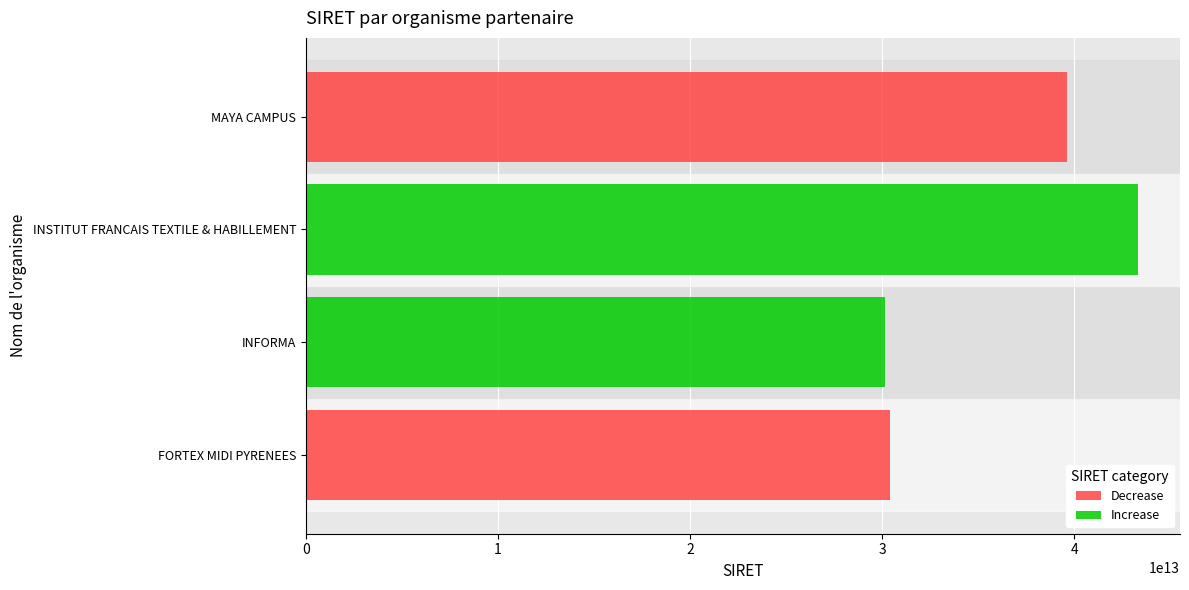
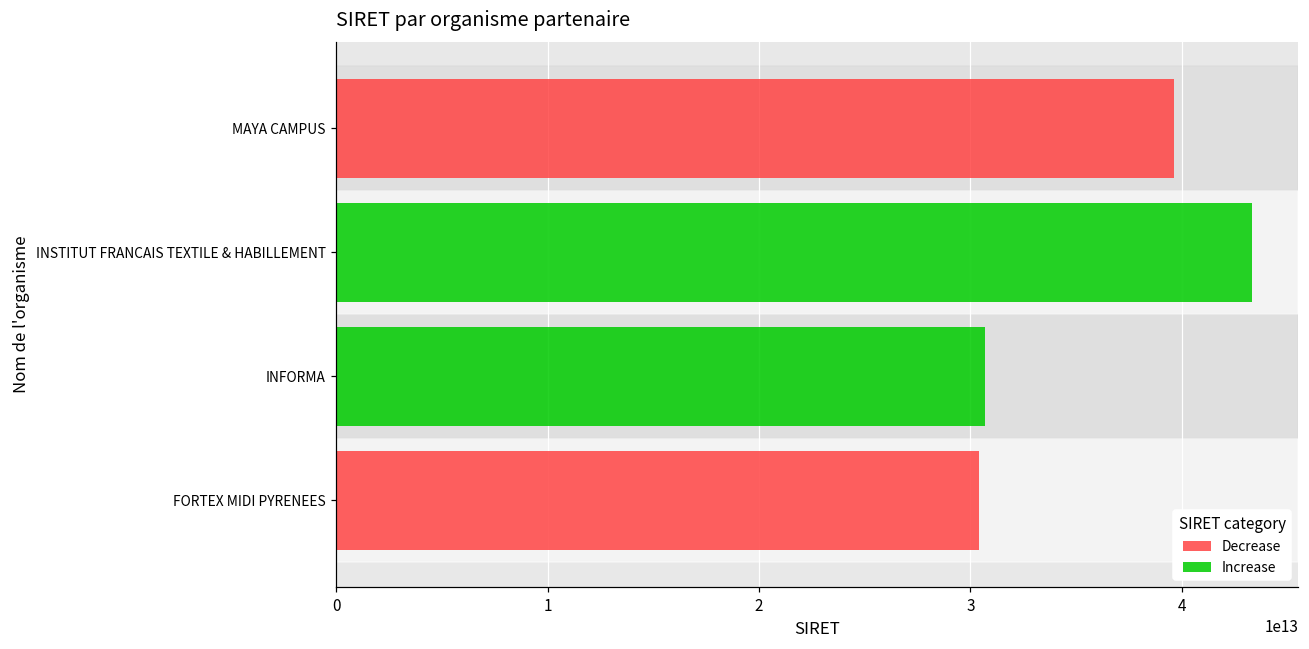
Increase, INFORMA: 30200000000000 -> 30700000000000
